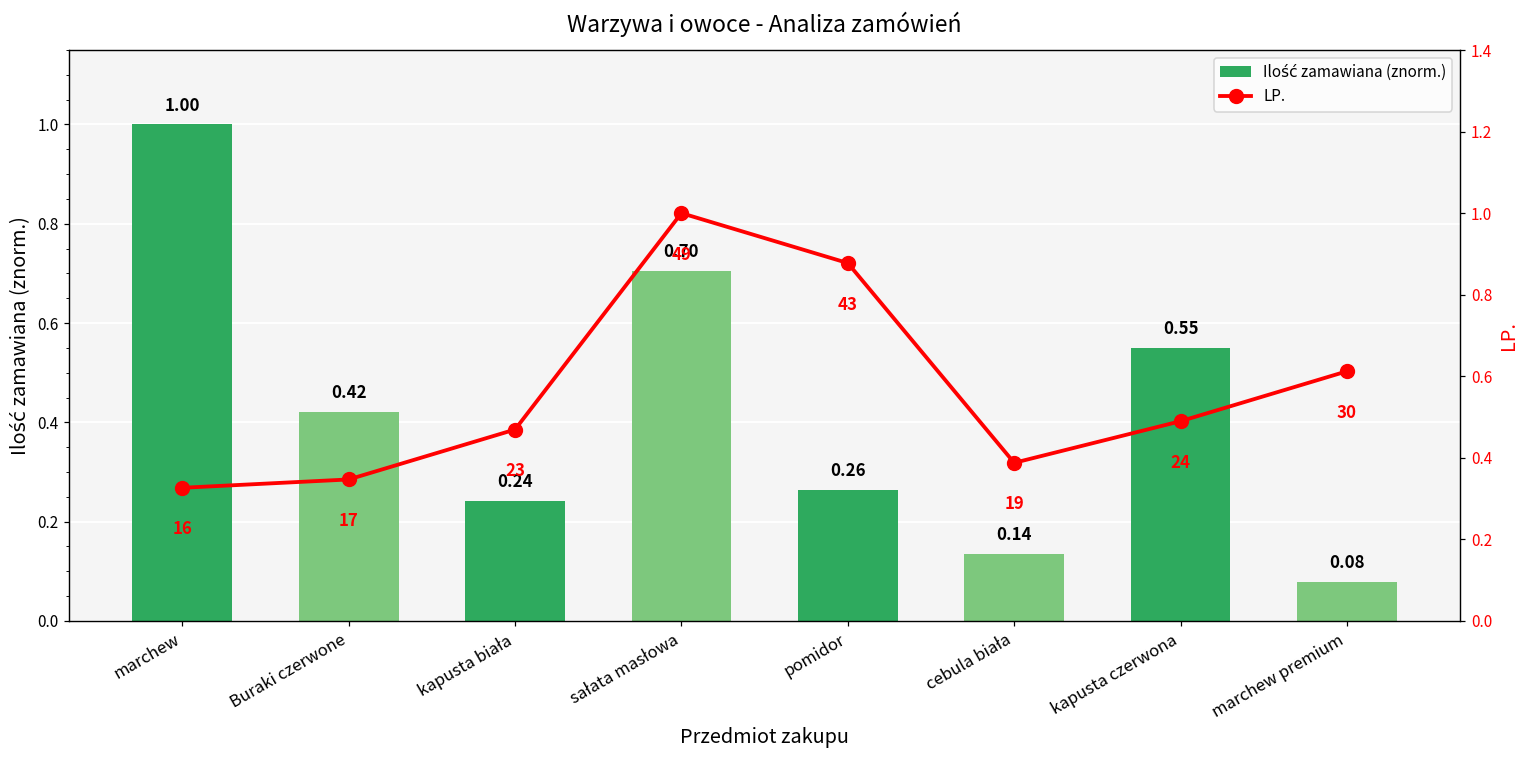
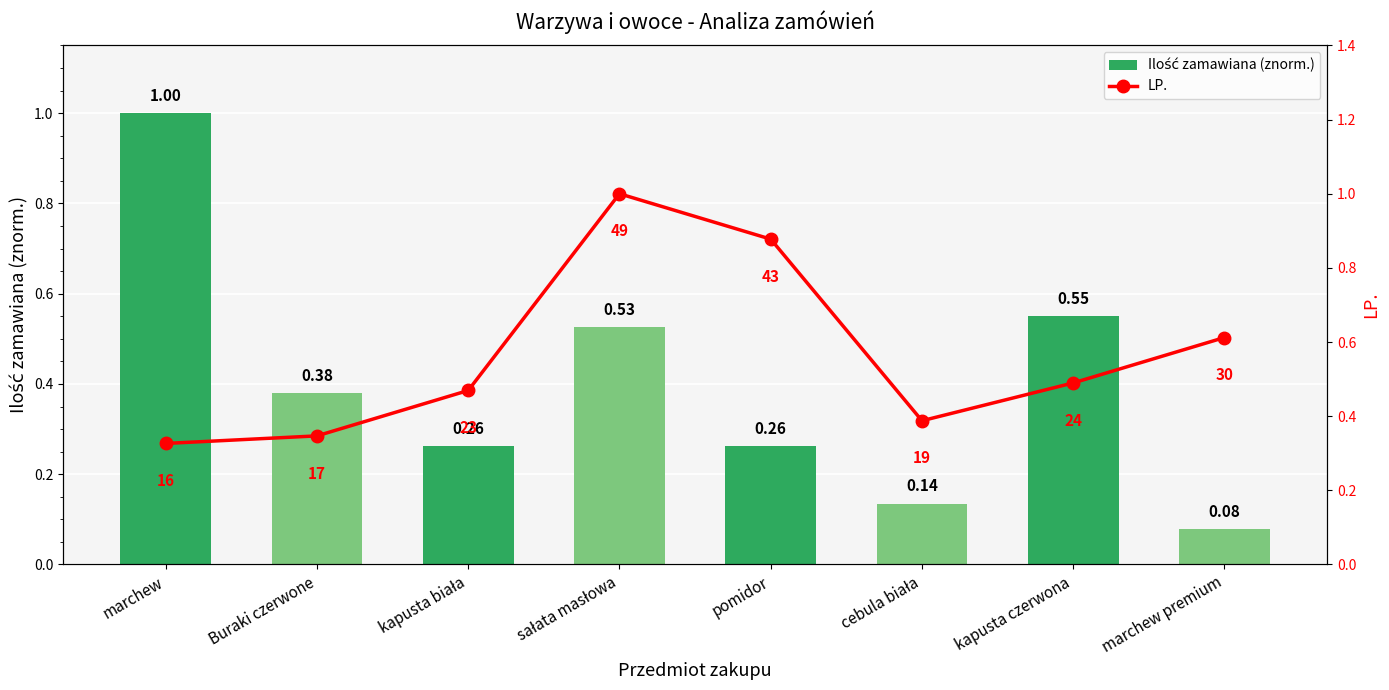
Ilość zamawiana (znorm.), Buraki czerwone: 0.42 -> 0.38
Ilość zamawiana (znorm.), kapusta biała: 0.24 -> 0.26
Ilość zamawiana (znorm.), sałata masłowa: 0.70 -> 0.53
